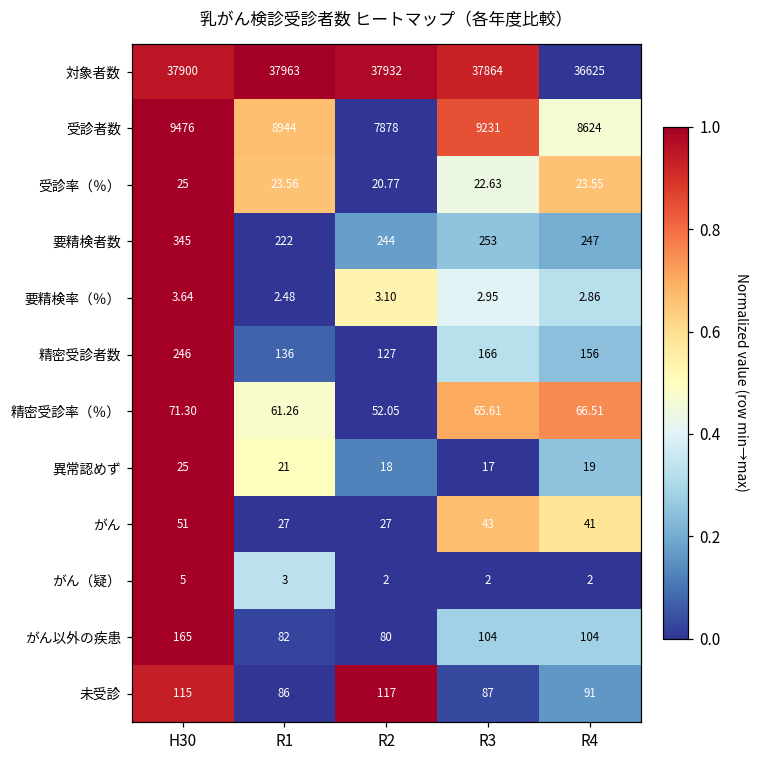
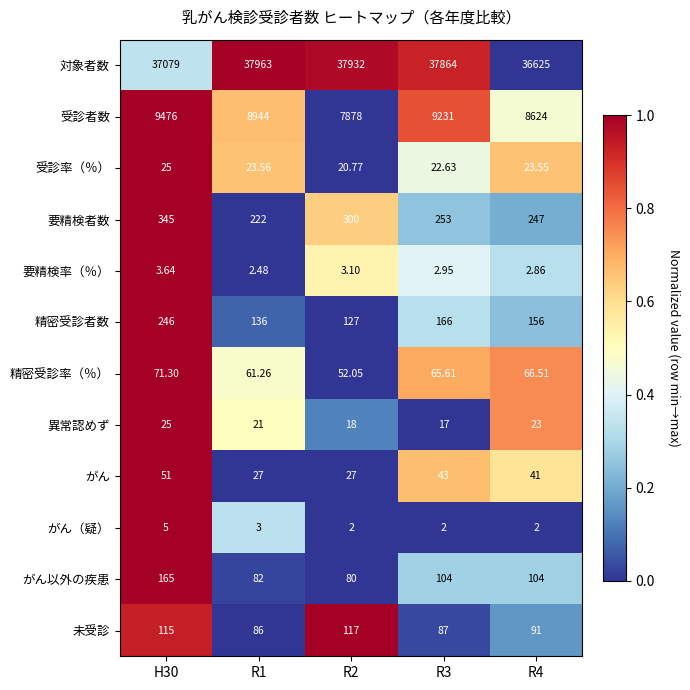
対象者数, H30: 37900 -> 37079
要精検者数, R2: 244 -> 300
異常認めず, R4: 19 -> 23
